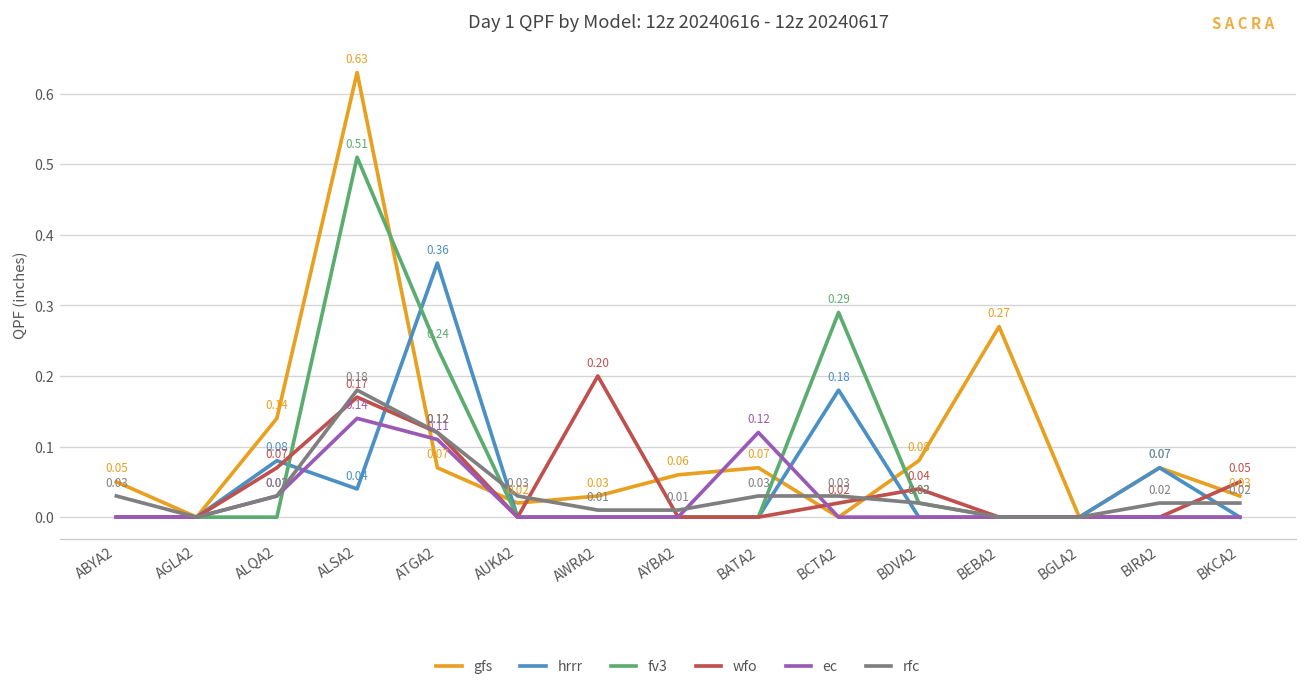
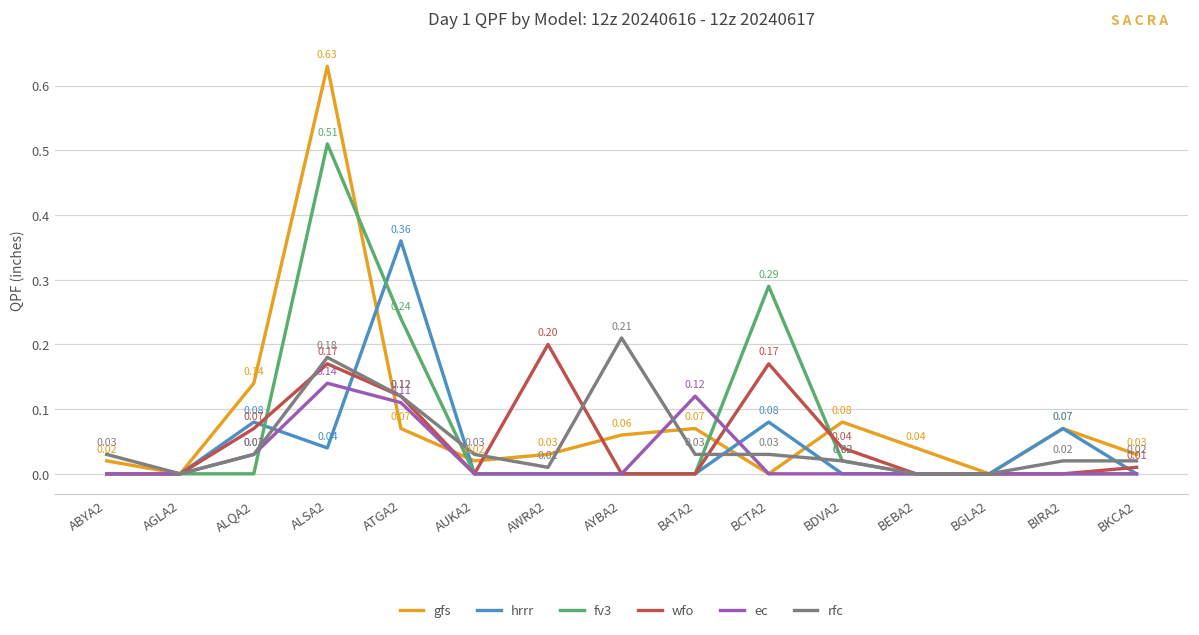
gfs, ABYA2: 0.05 -> 0.02
rfc, AYBA2: 0.01 -> 0.21
hrrr, BCTA2: 0.18 -> 0.08
wfo, BCTA2: 0.02 -> 0.17
gfs, BEBA2: 0.27 -> 0.04
wfo, BKCA2: 0.05 -> 0.01
